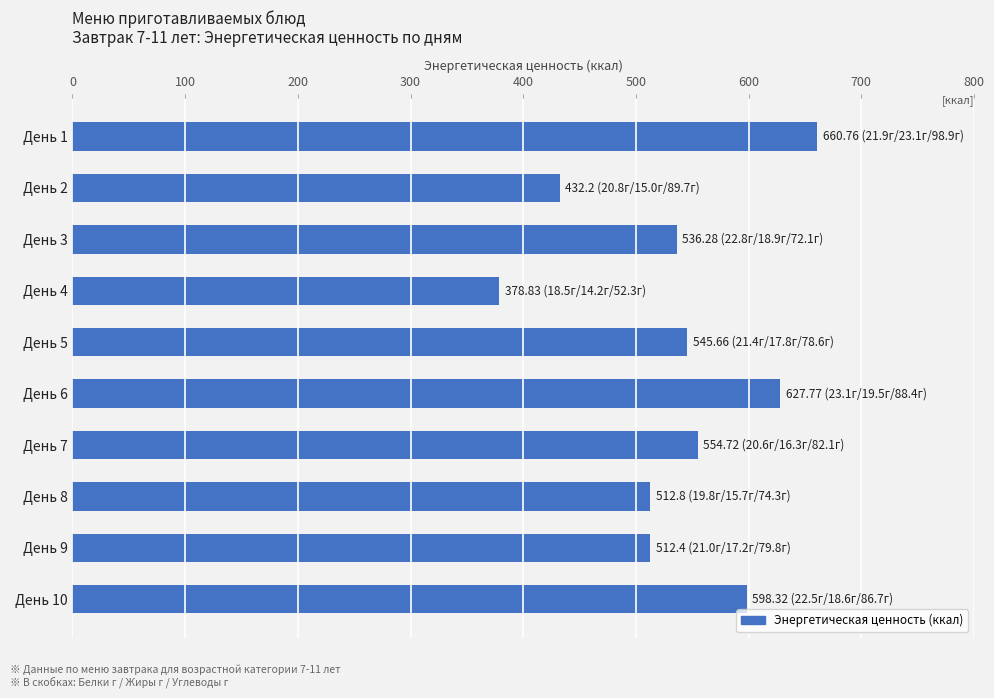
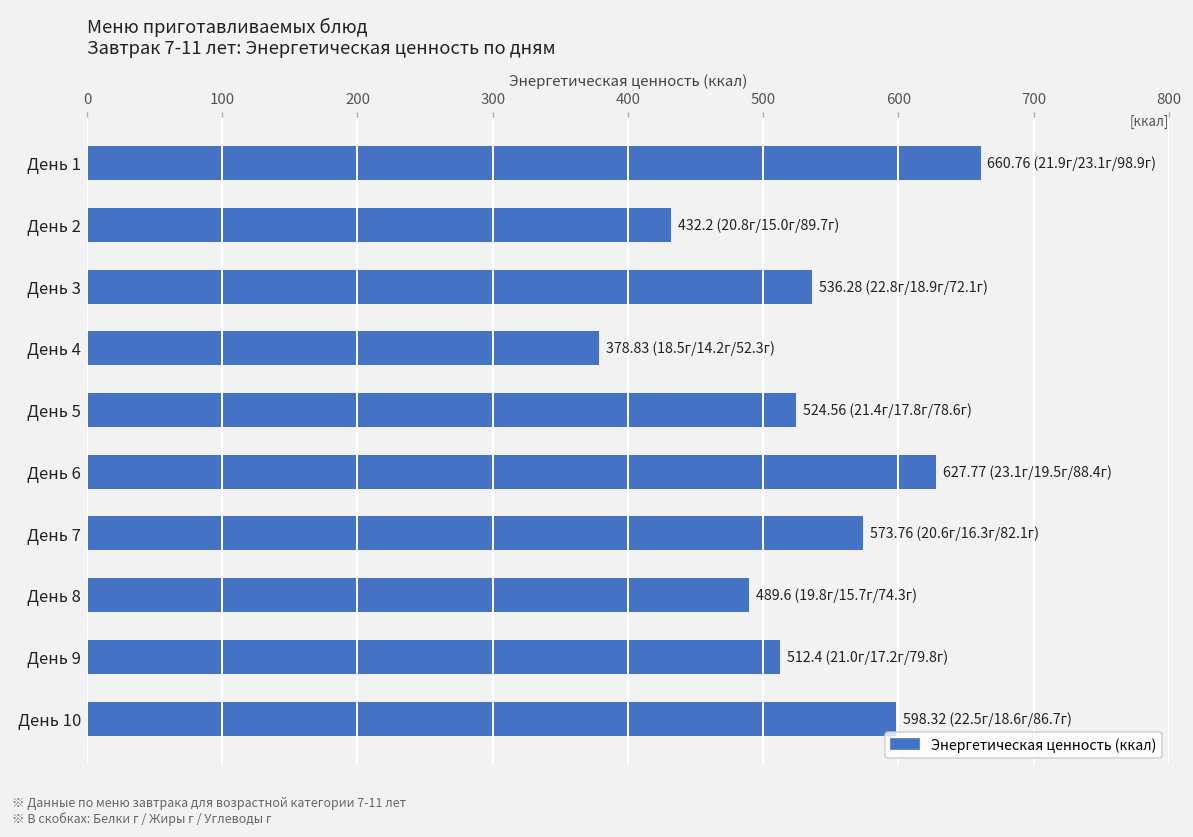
День 5: 545.66 -> 524.56
День 7: 554.72 -> 573.76
День 8: 512.8 -> 489.6
